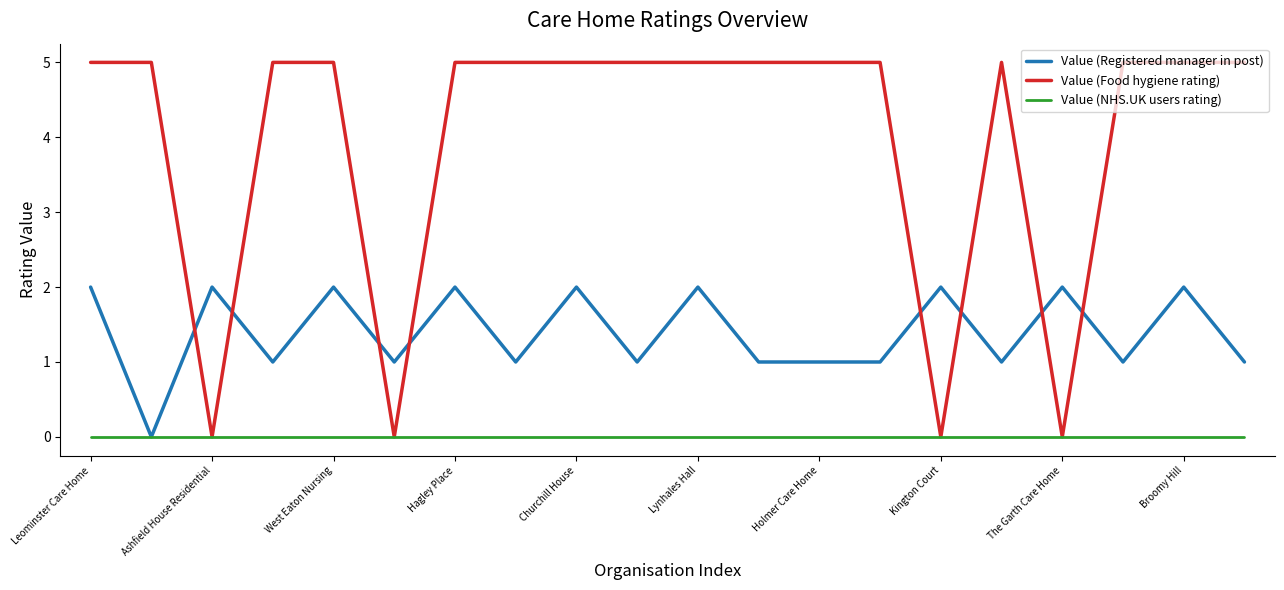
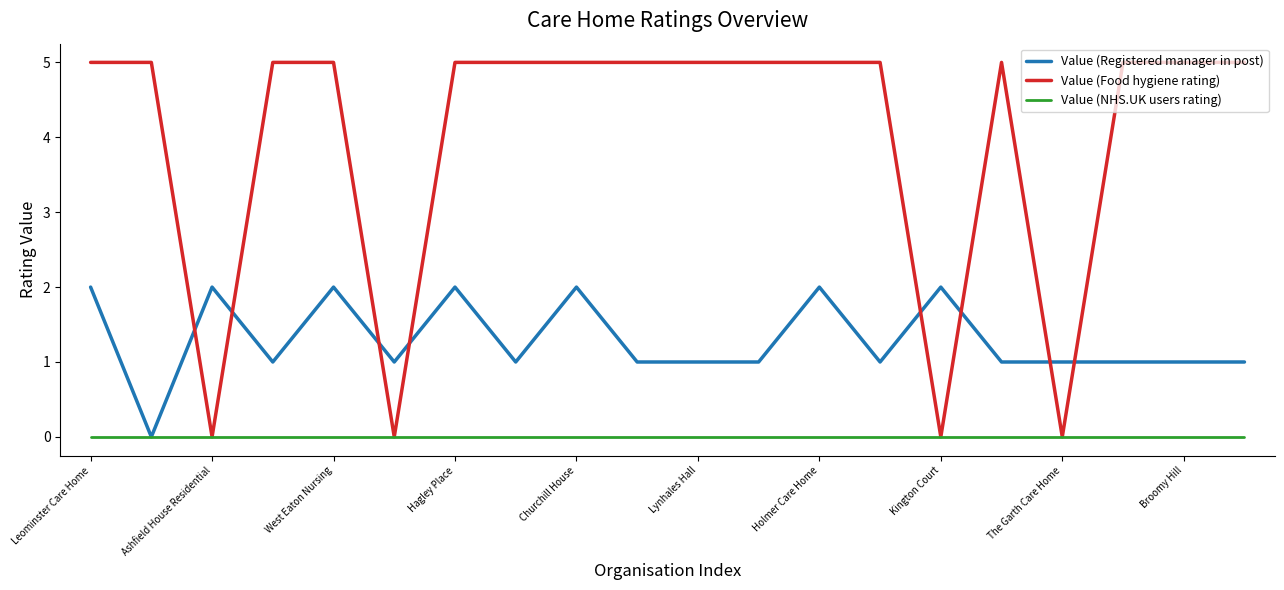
Value (Registered manager in post), Lynhales Hall: 2 -> 1
Value (Registered manager in post), Holmer Care Home: 1 -> 2
Value (Registered manager in post), The Garth Care Home: 2 -> 1
Value (Registered manager in post), Broomy Hill: 2 -> 1
